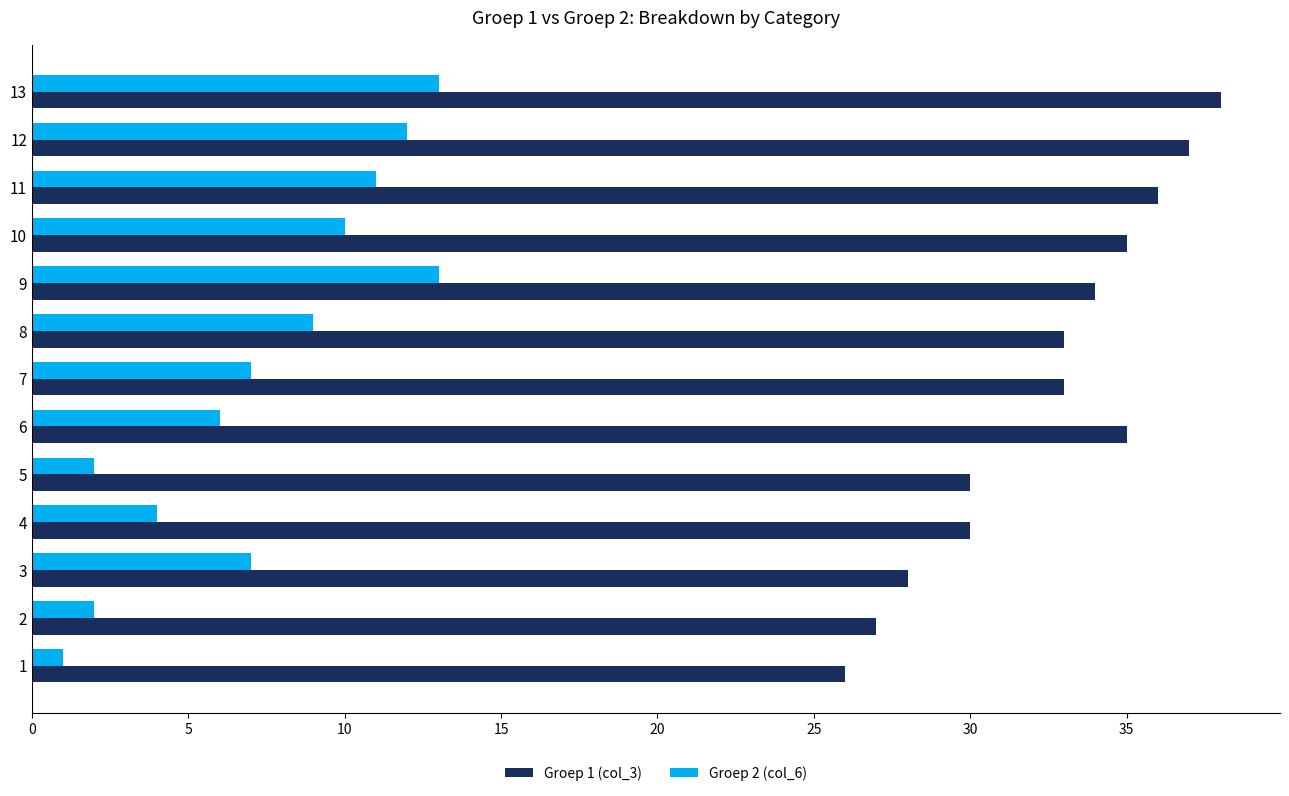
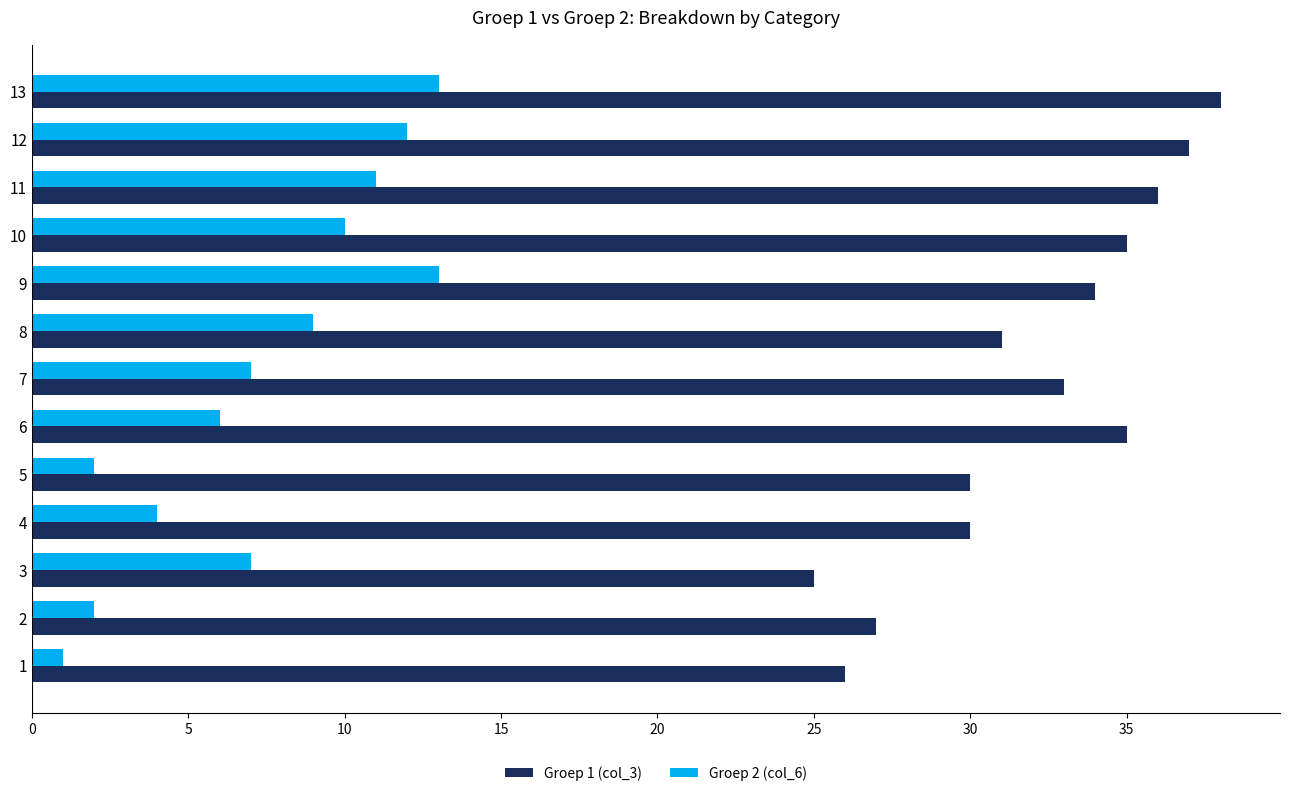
Groep 1 (col_3), 8: 33 -> 31
Groep 1 (col_3), 3: 28 -> 25
